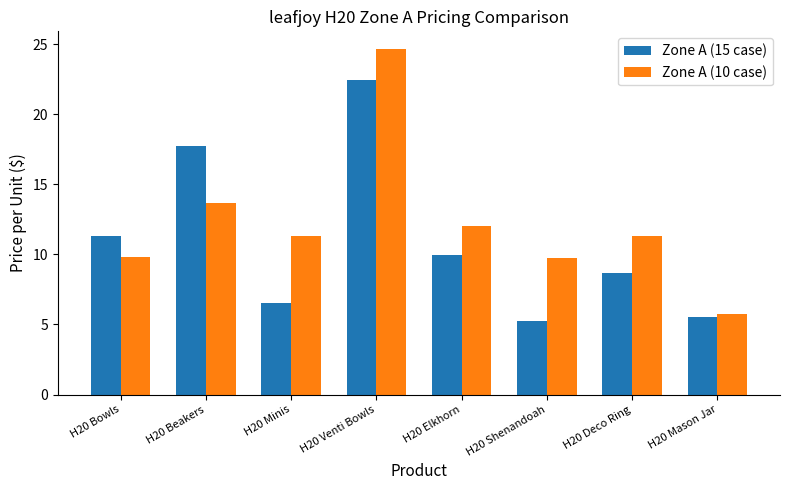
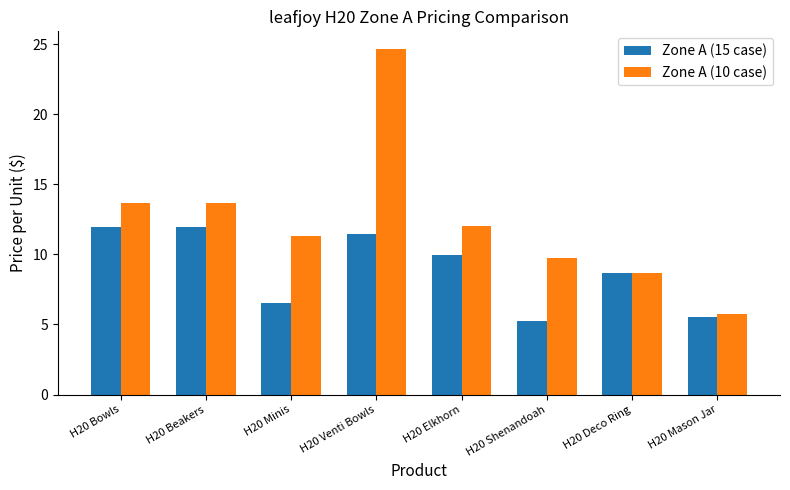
Zone A (15 case), H20 Bowls: 11.3 -> 12.0
Zone A (10 case), H20 Bowls: 9.8 -> 13.6
Zone A (15 case), H20 Beakers: 17.7 -> 12.0
Zone A (15 case), H20 Venti Bowls: 22.4 -> 11.5
Zone A (10 case), H20 Deco Ring: 11.3 -> 8.7
